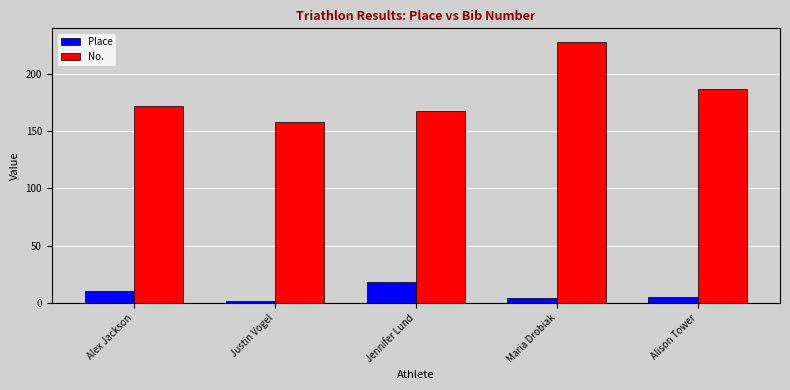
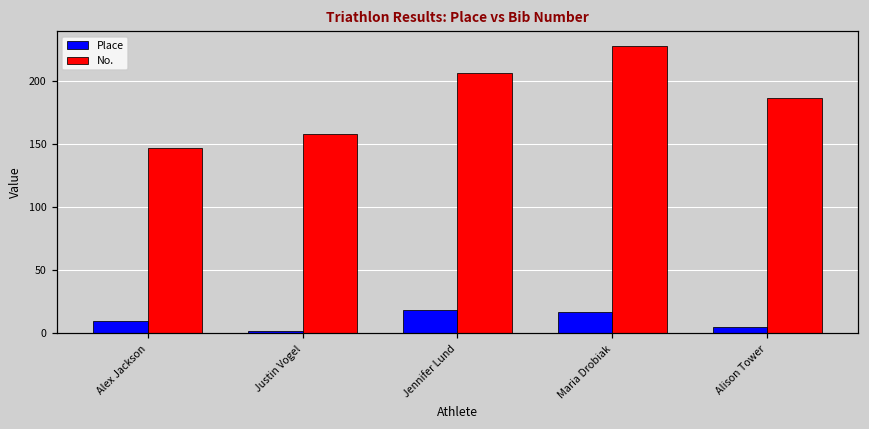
No., Alex Jackson: 172 -> 147
No., Jennifer Lund: 168 -> 207
Place, Maria Drobiak: 4 -> 17
